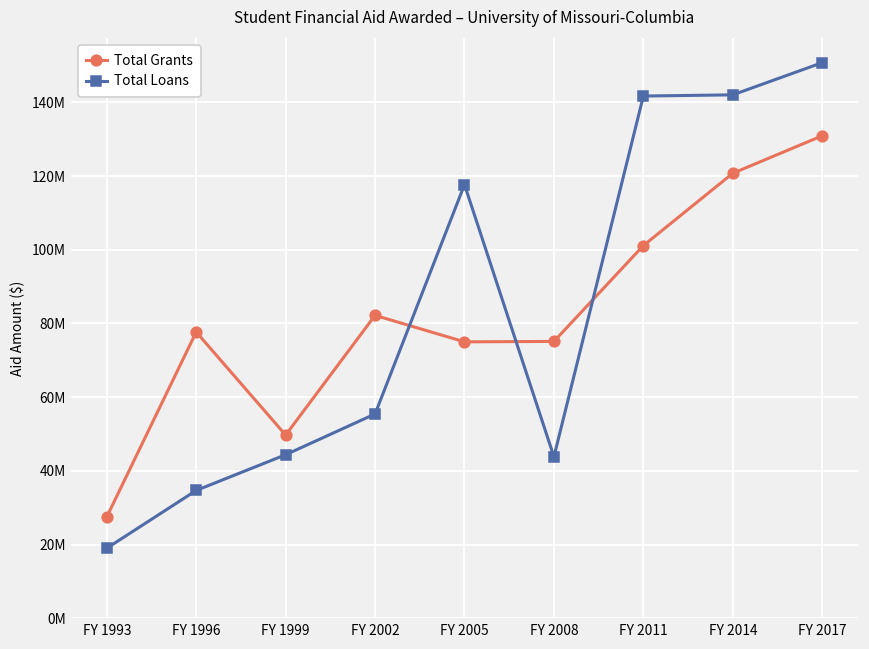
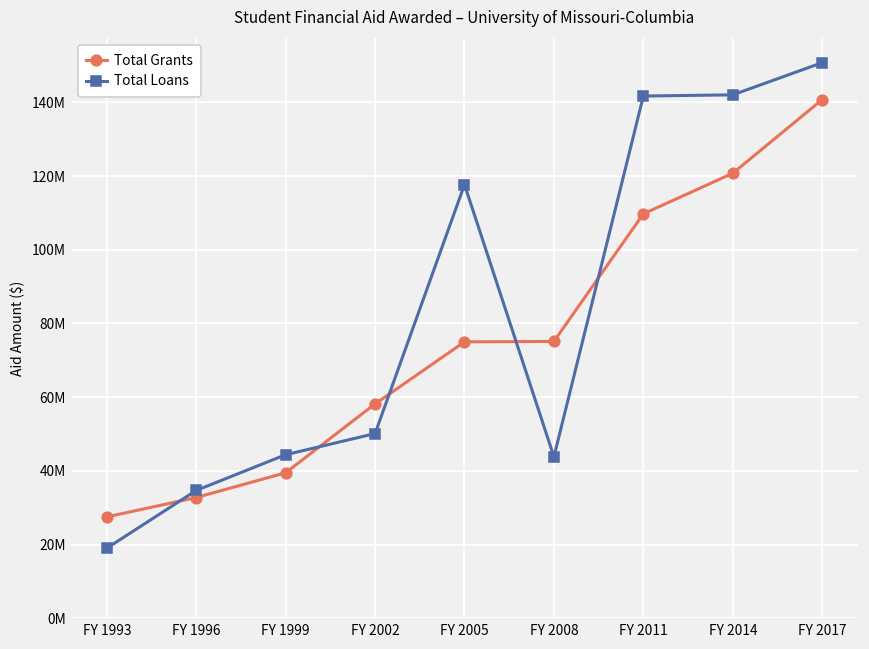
Total Grants, FY 1996: 78000000 -> 33000000
Total Grants, FY 1999: 50000000 -> 39000000
Total Grants, FY 2002: 82000000 -> 58000000
Total Loans, FY 2002: 55000000 -> 50000000
Total Grants, FY 2011: 101000000 -> 110000000
Total Grants, FY 2017: 131000000 -> 141000000
